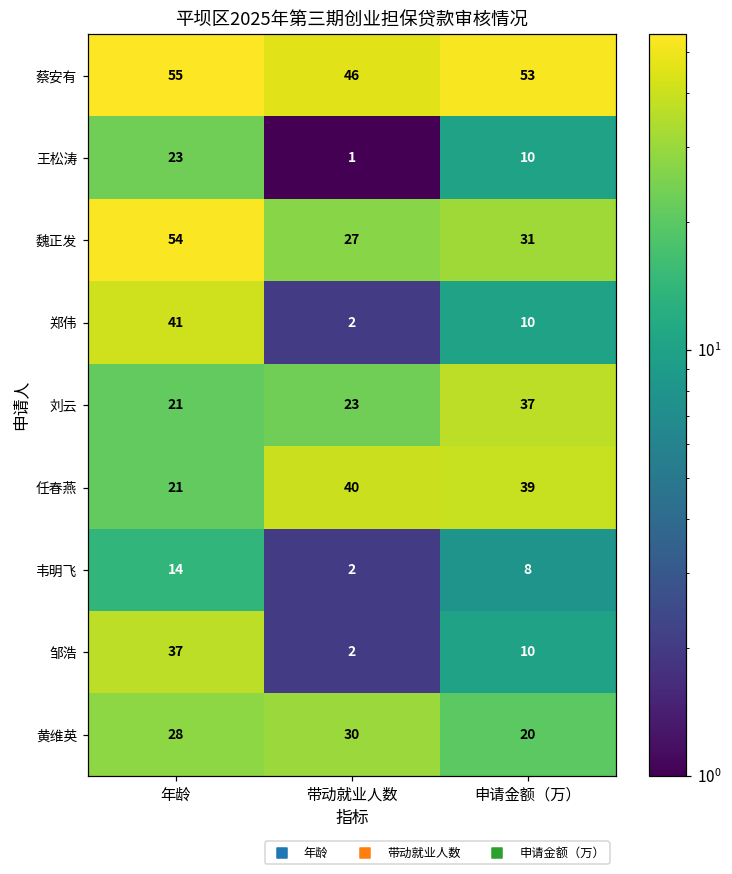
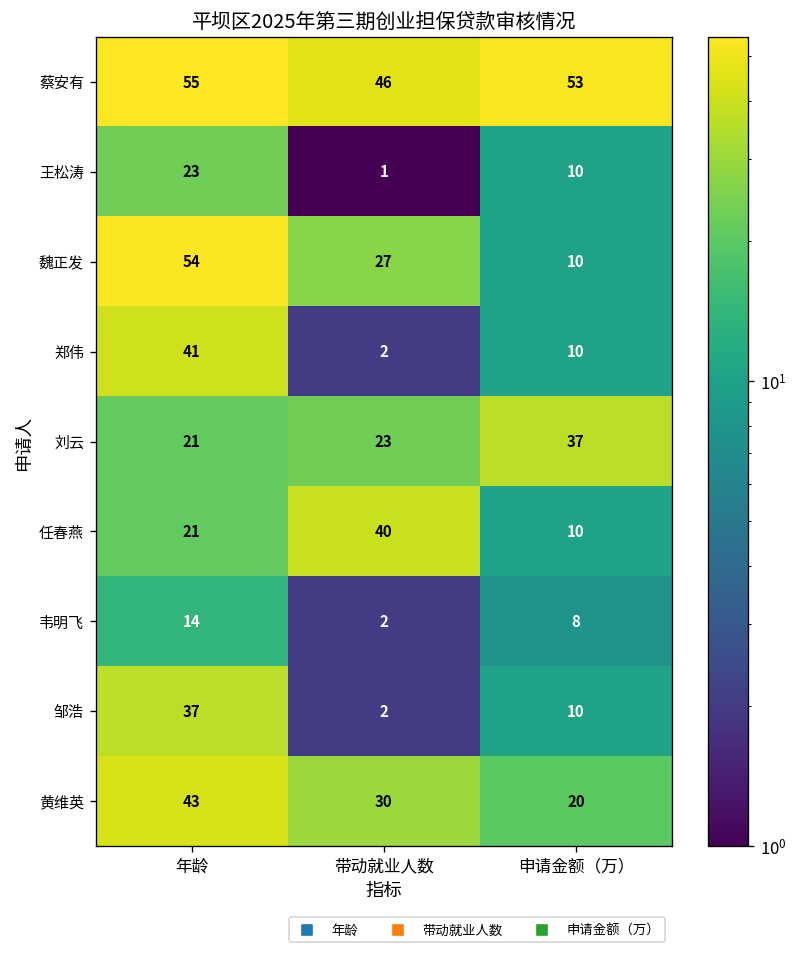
魏正发, 申请金额（万）: 31 -> 10
任春燕, 申请金额（万）: 39 -> 10
黄维英, 年龄: 28 -> 43
